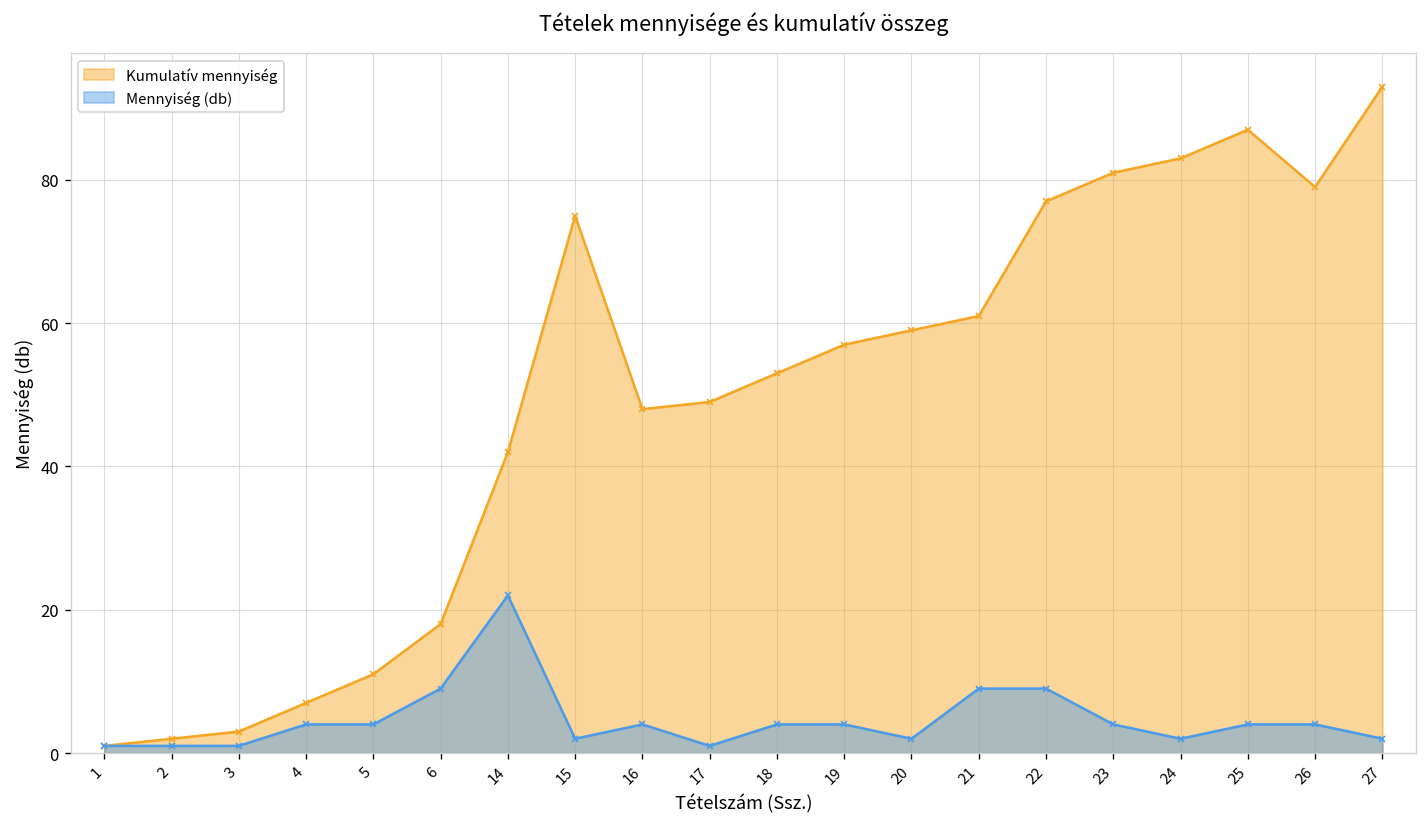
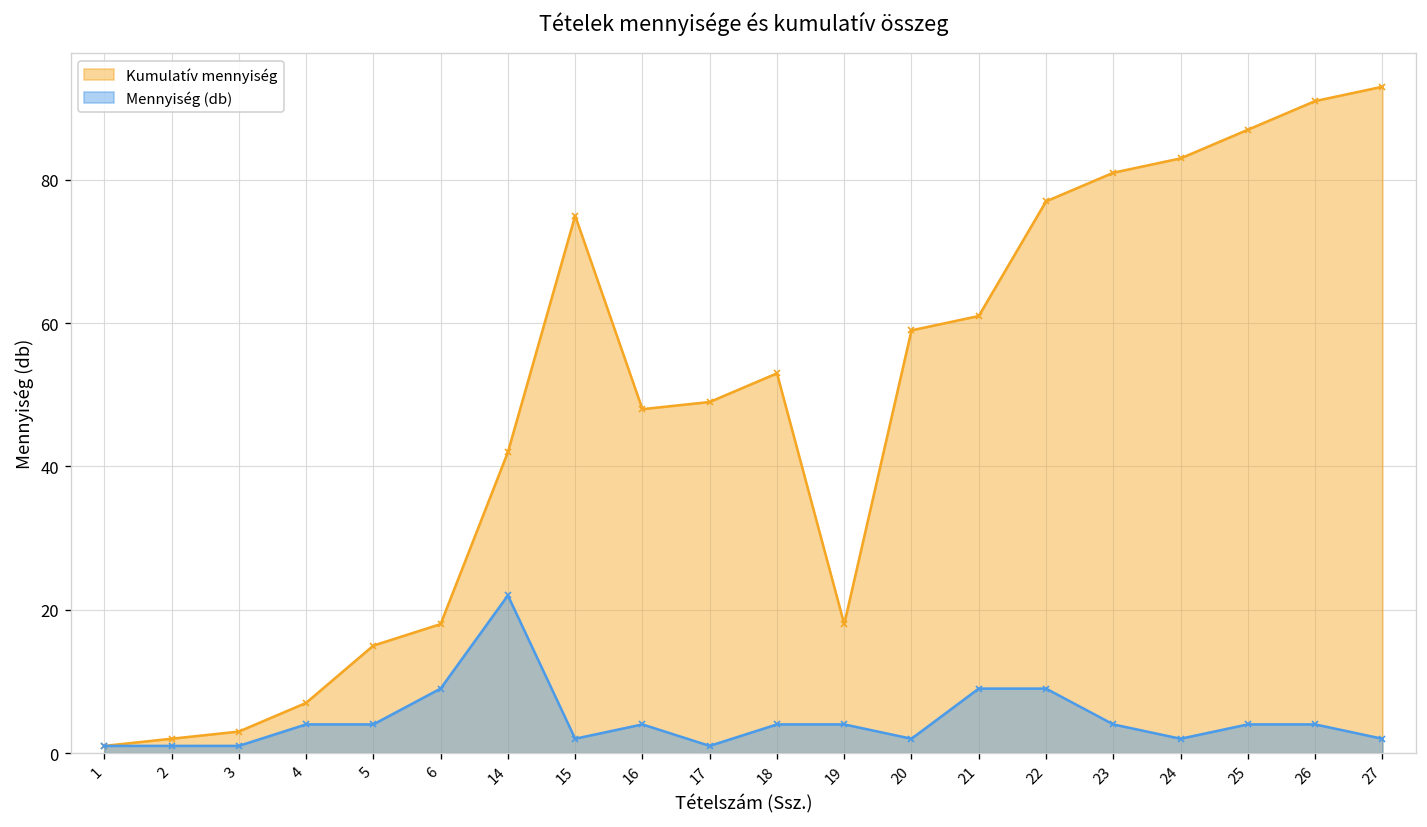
Kumulatív mennyiség, 5: 11 -> 15
Kumulatív mennyiség, 19: 57 -> 18
Kumulatív mennyiség, 26: 79 -> 91
